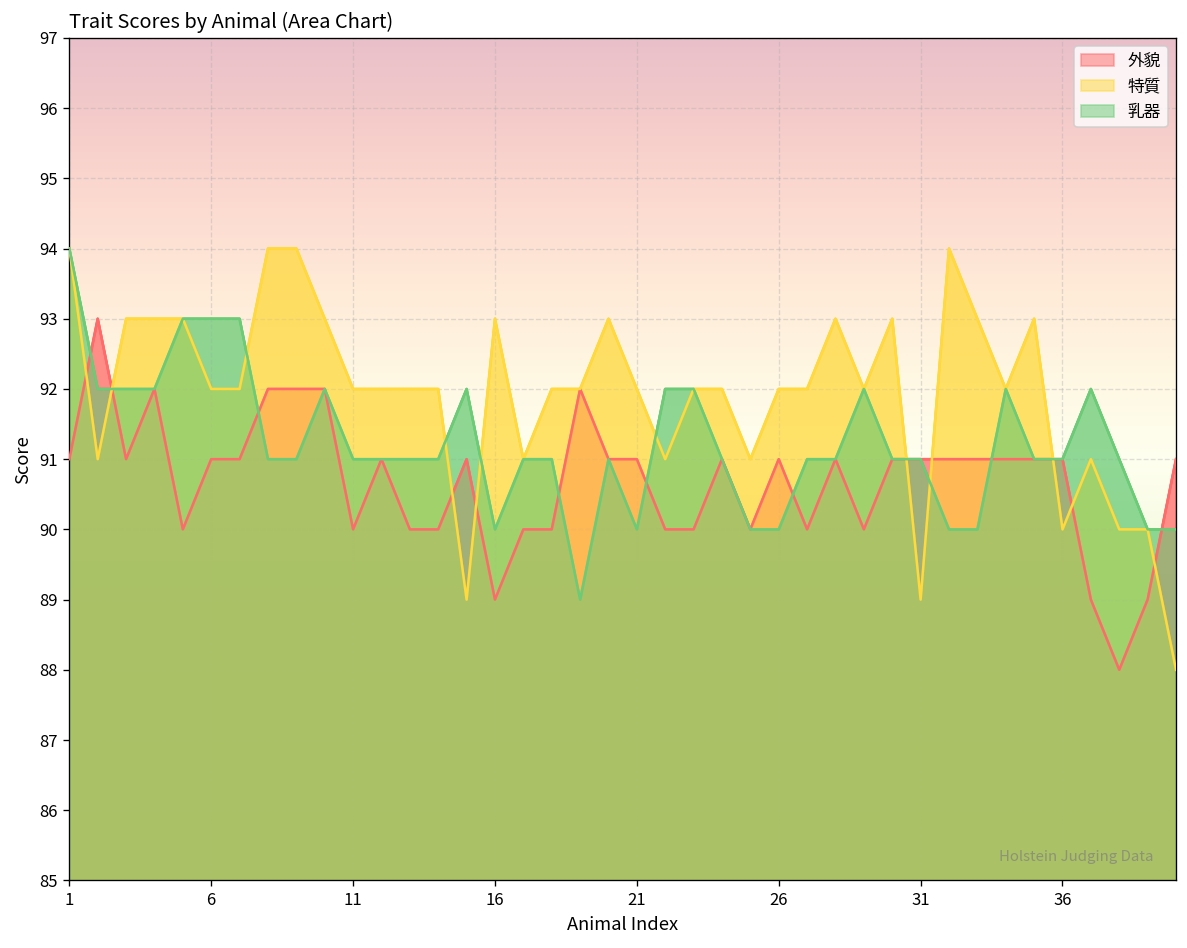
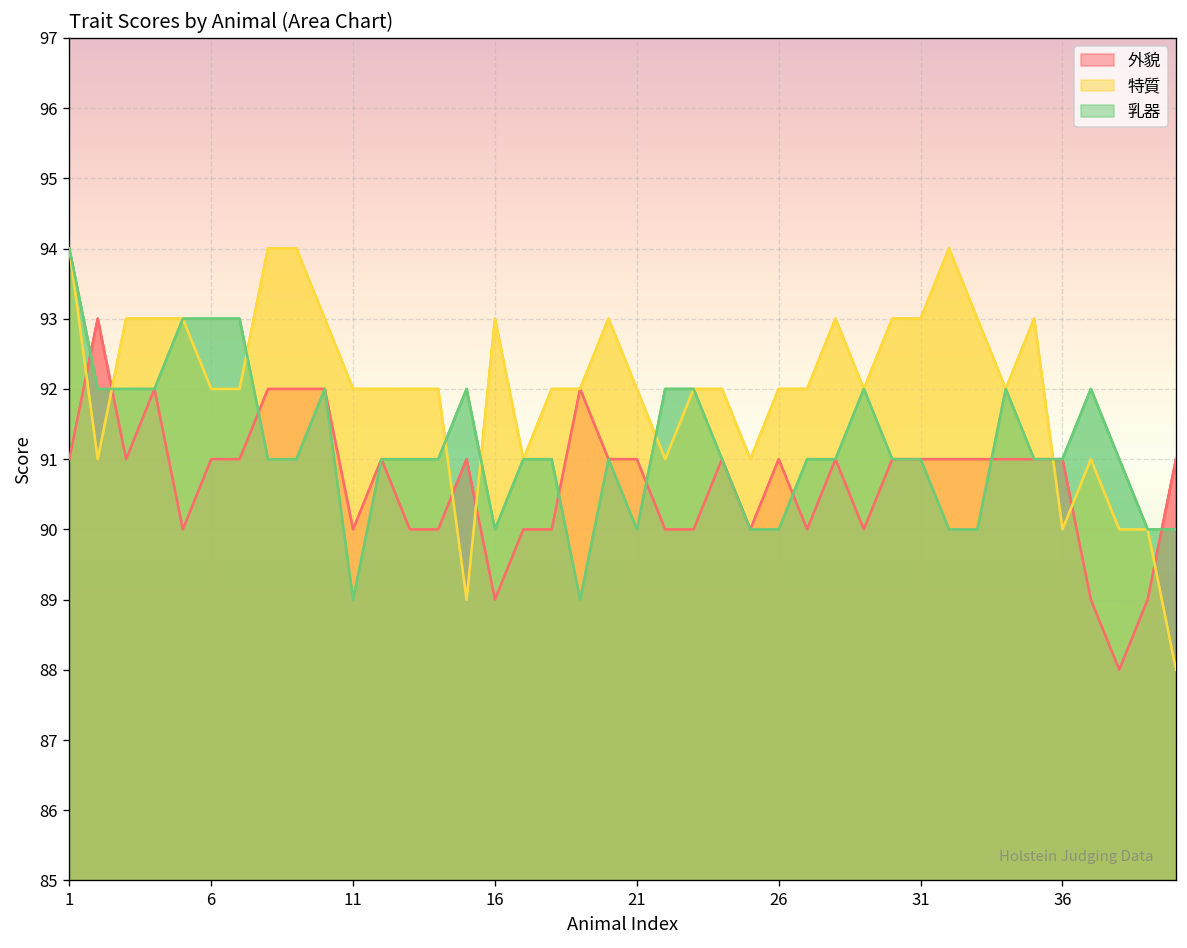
乳器, 11: 91 -> 89
特質, 31: 89 -> 93
